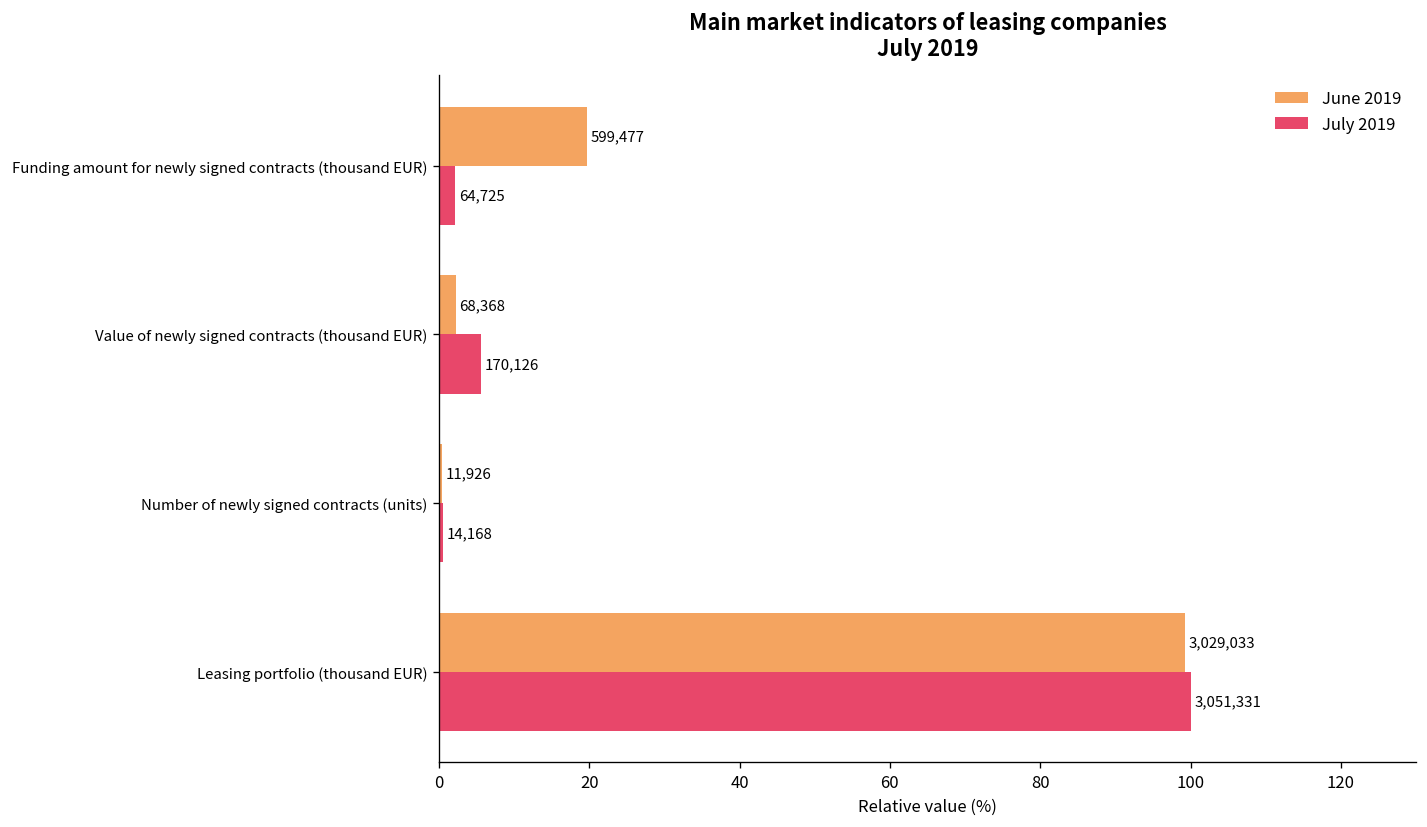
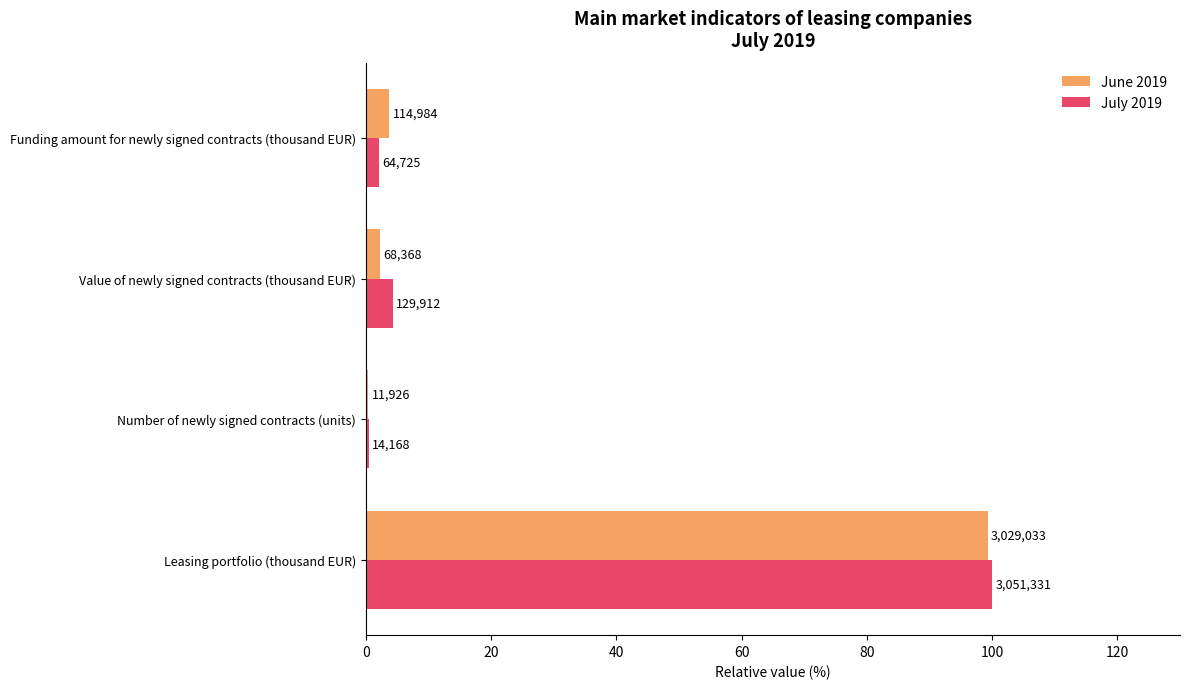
June 2019, Funding amount for newly signed contracts (thousand EUR): 599,477 -> 114,984
July 2019, Value of newly signed contracts (thousand EUR): 170,126 -> 129,912
